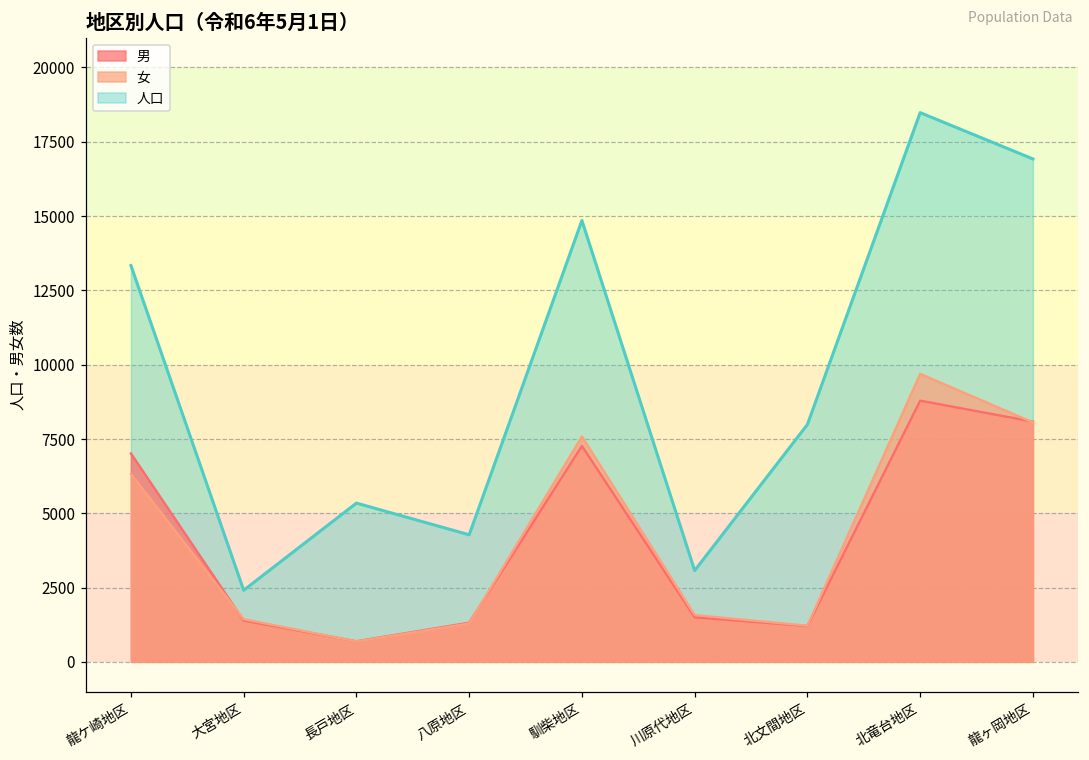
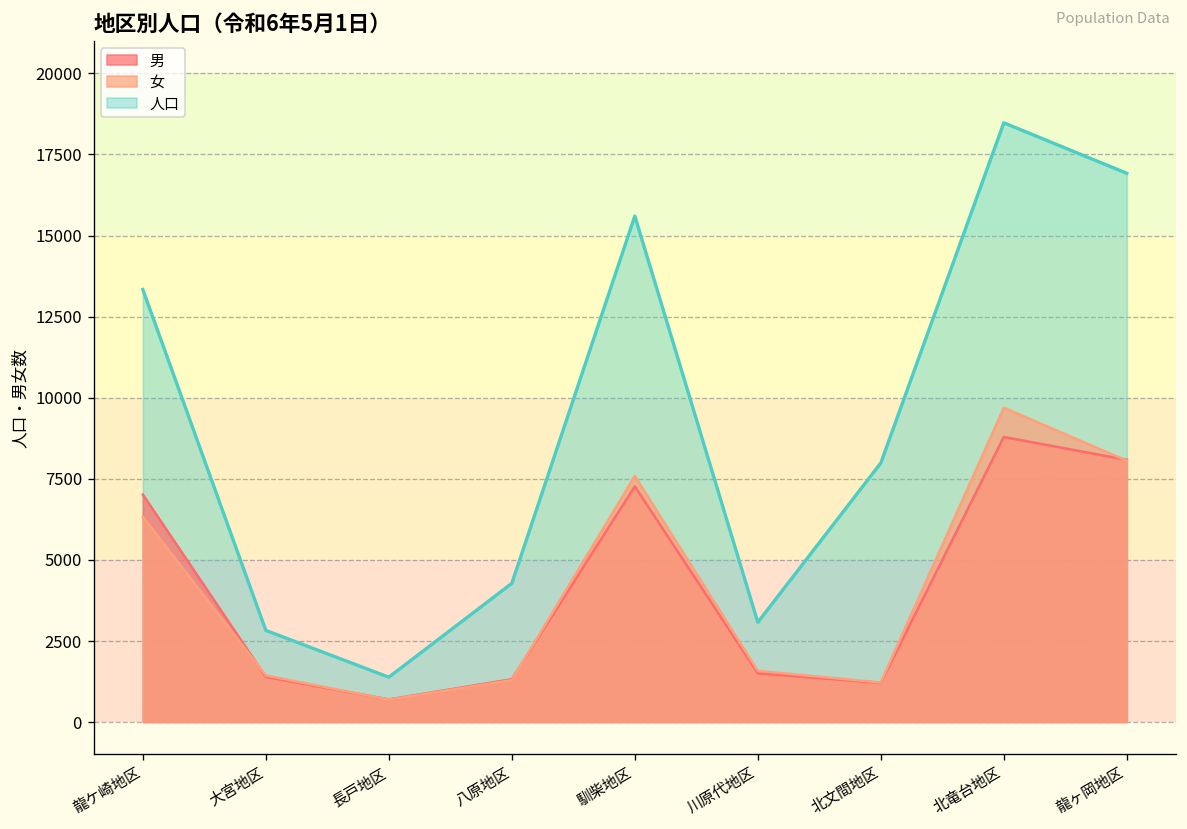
人口, 大宮地区: 2400 -> 2800
人口, 長戸地区: 5300 -> 1400
人口, 馴柴地区: 14800 -> 15600
